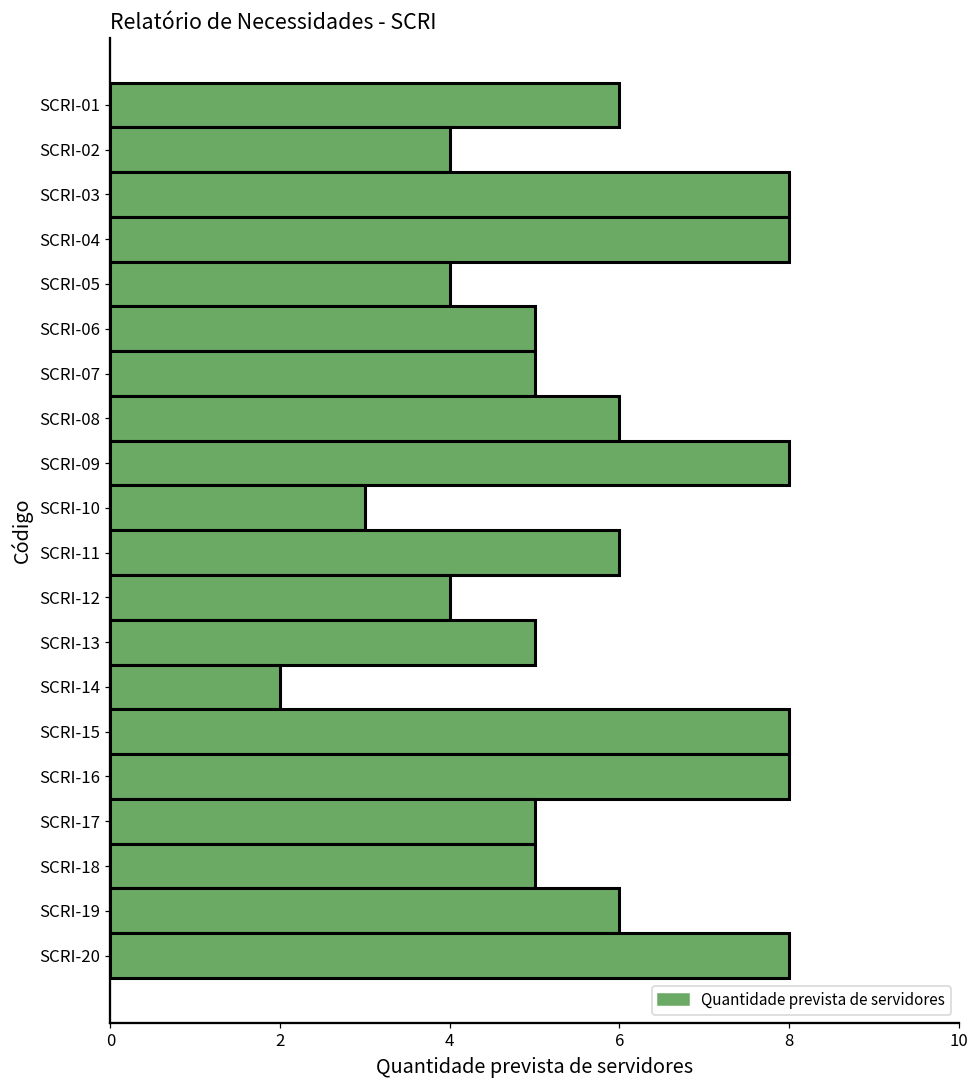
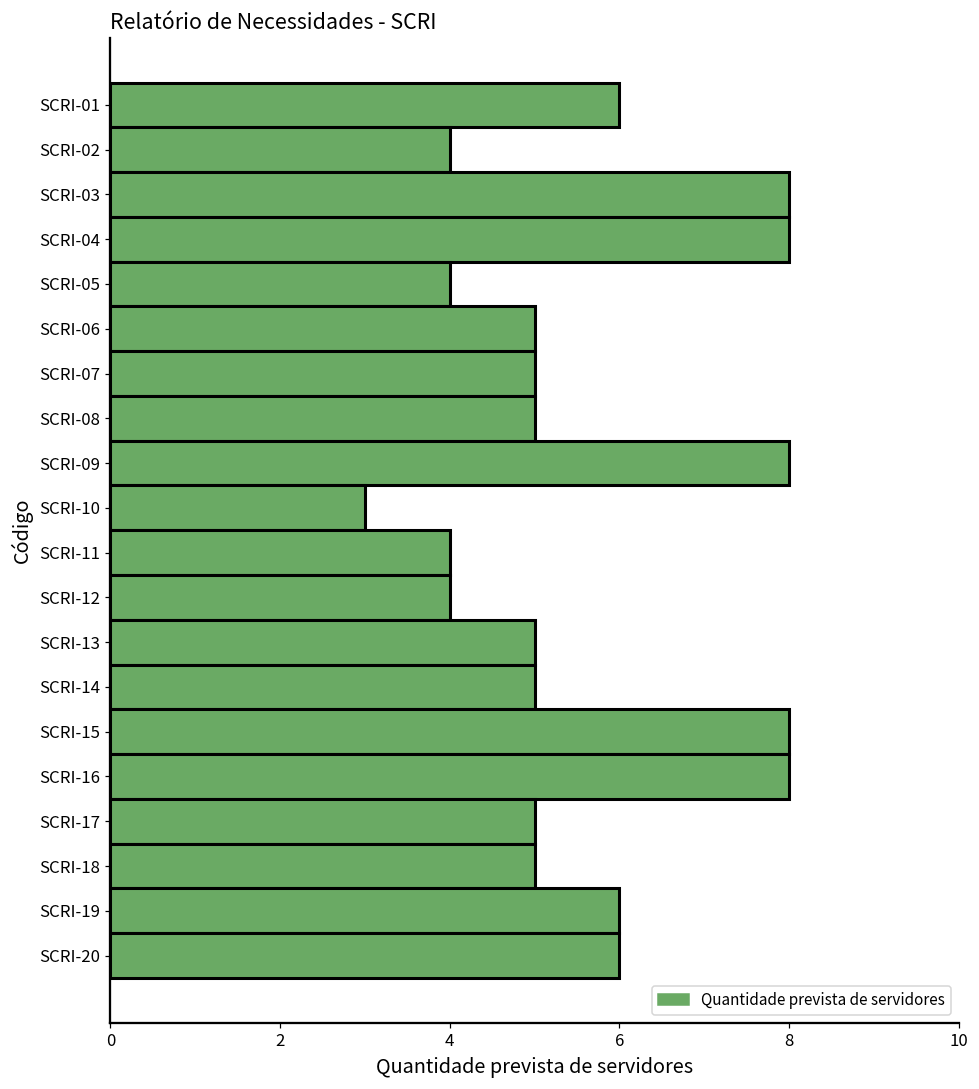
SCRI-08: 6 -> 5
SCRI-11: 6 -> 4
SCRI-14: 2 -> 5
SCRI-20: 8 -> 6
